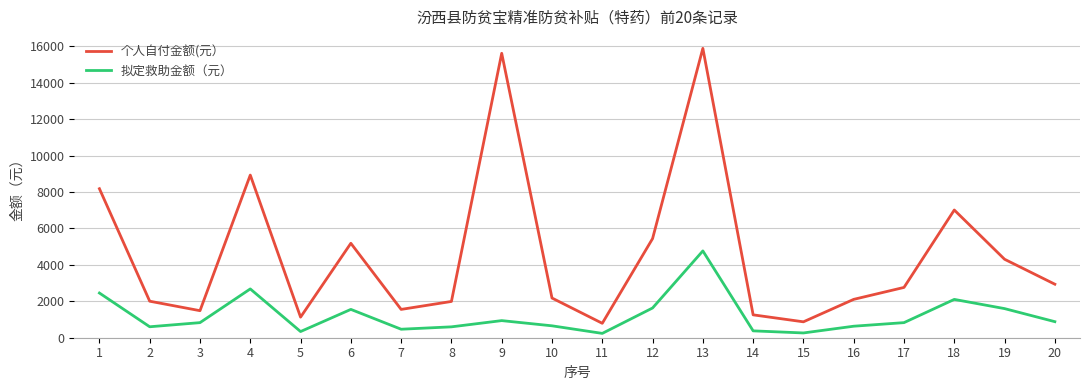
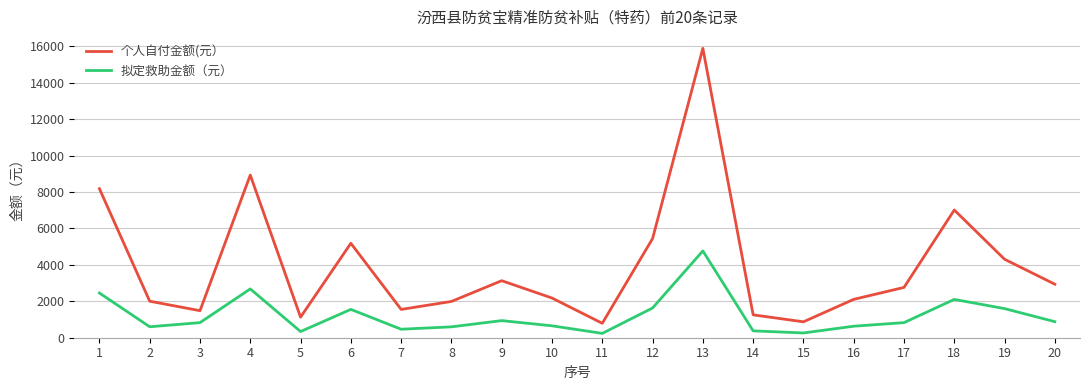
个人自付金额(元）, 9: 15600 -> 3100
